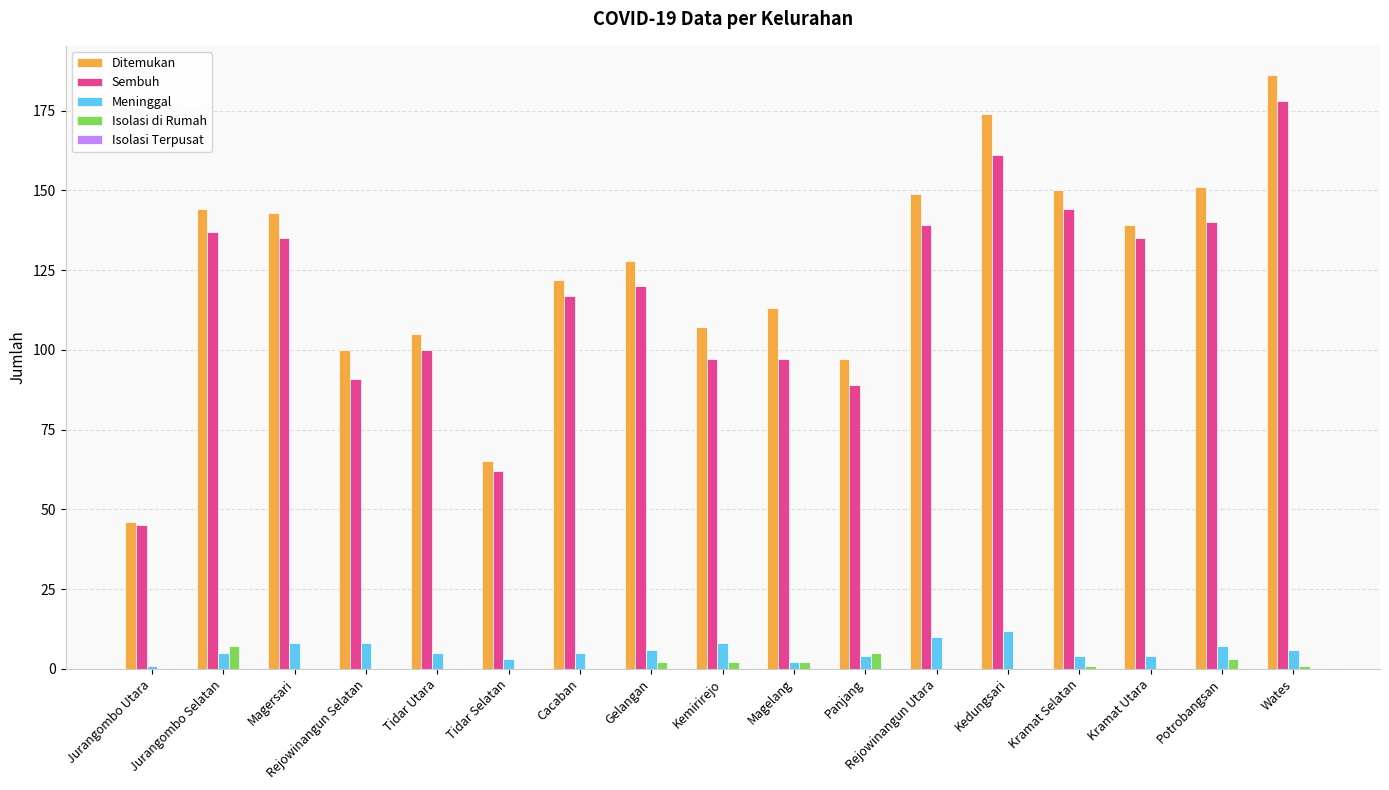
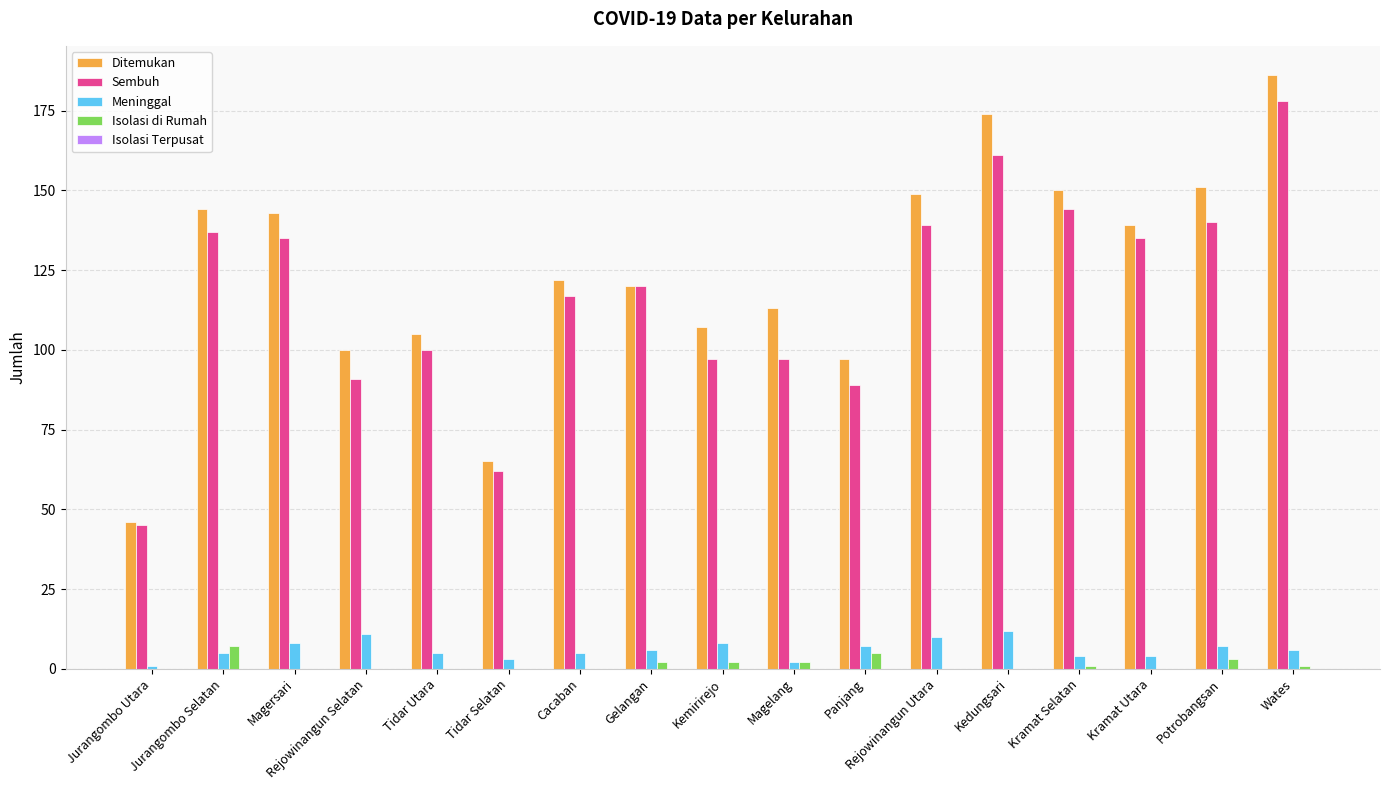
Meninggal, Rejowinangun Selatan: 8 -> 11
Ditemukan, Gelangan: 128 -> 120
Meninggal, Panjang: 4 -> 7
